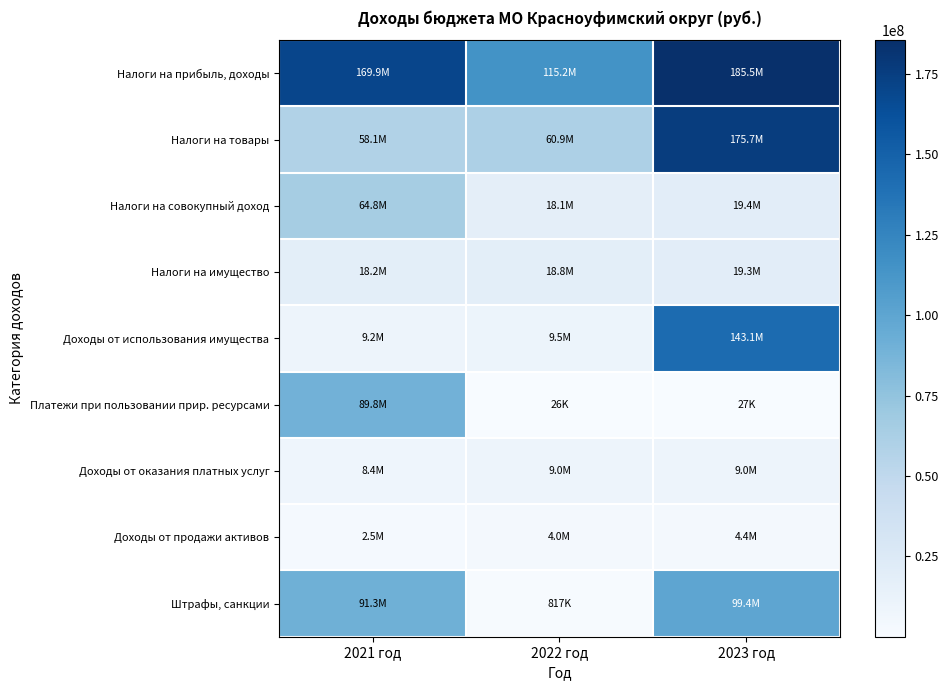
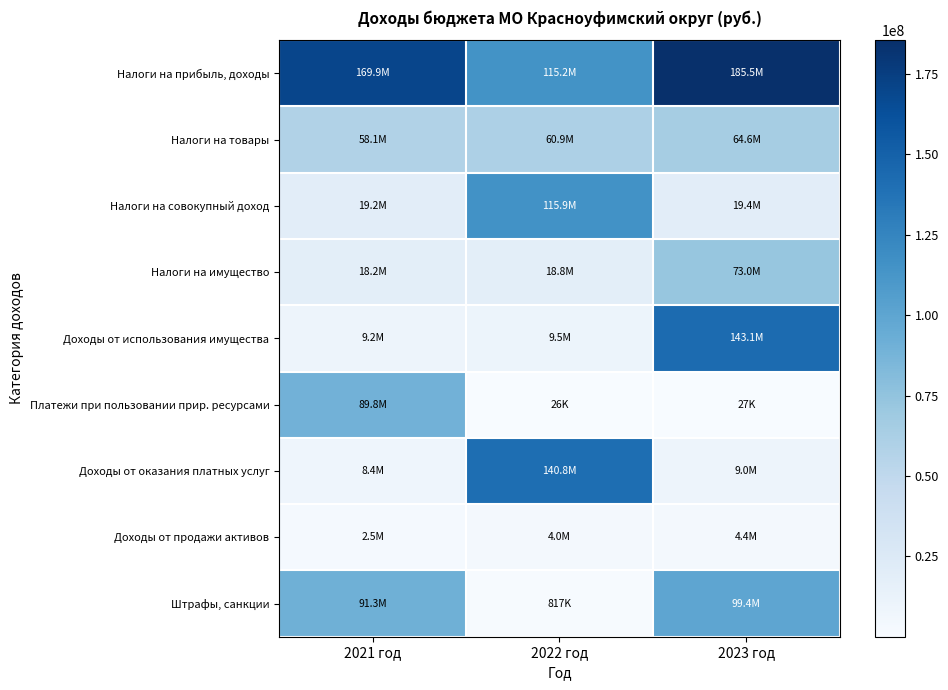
Налоги на товары, 2023 год: 175.7M -> 64.6M
Налоги на совокупный доход, 2021 год: 64.8M -> 19.2M
Налоги на совокупный доход, 2022 год: 18.1M -> 115.9M
Налоги на имущество, 2023 год: 19.3M -> 73.0M
Доходы от оказания платных услуг, 2022 год: 9.0M -> 140.8M
